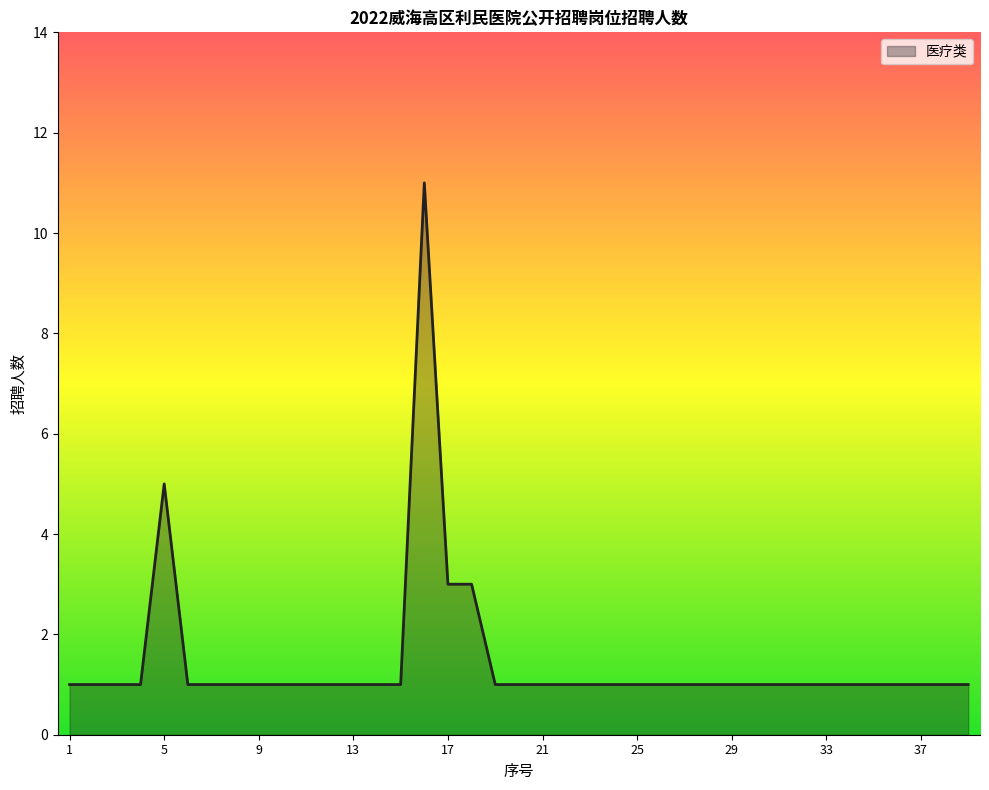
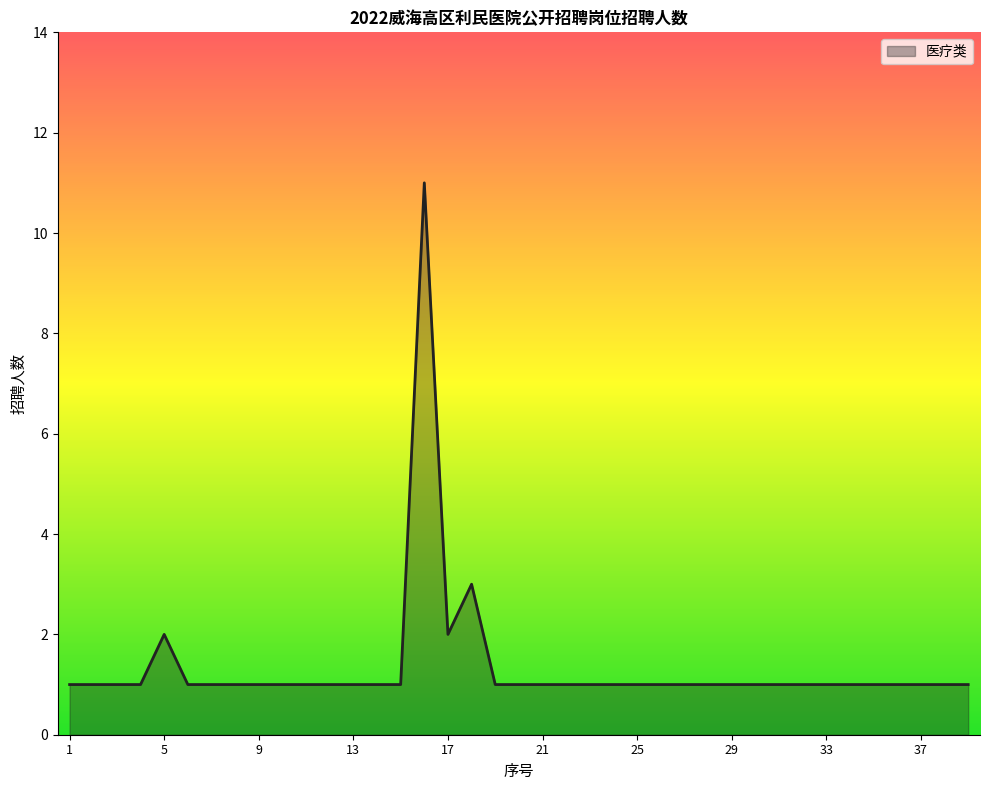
5: 5 -> 2
17: 3 -> 2
